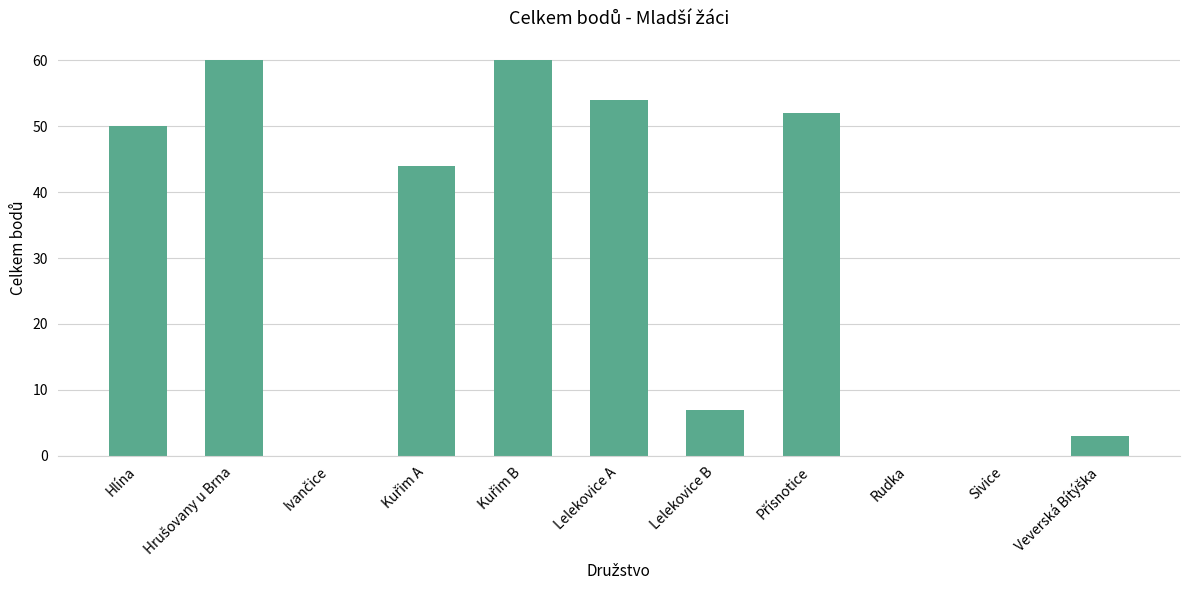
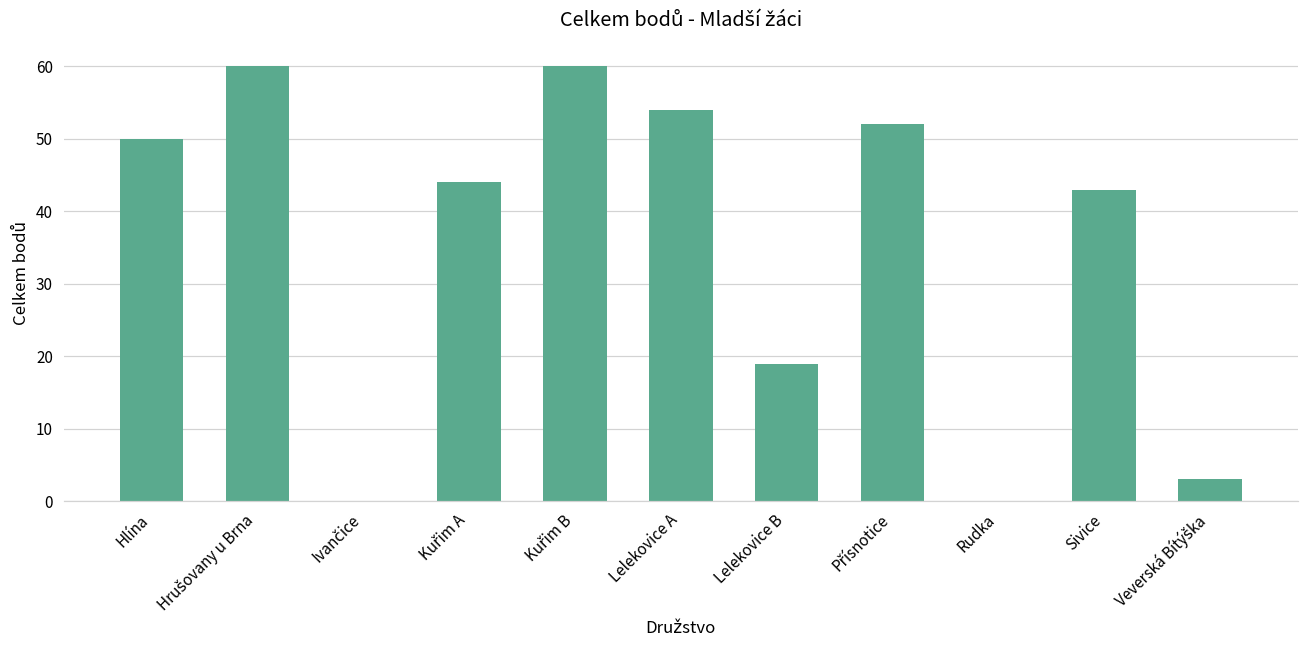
Lelekovice B: 7 -> 19
Sivice: 0 -> 43
